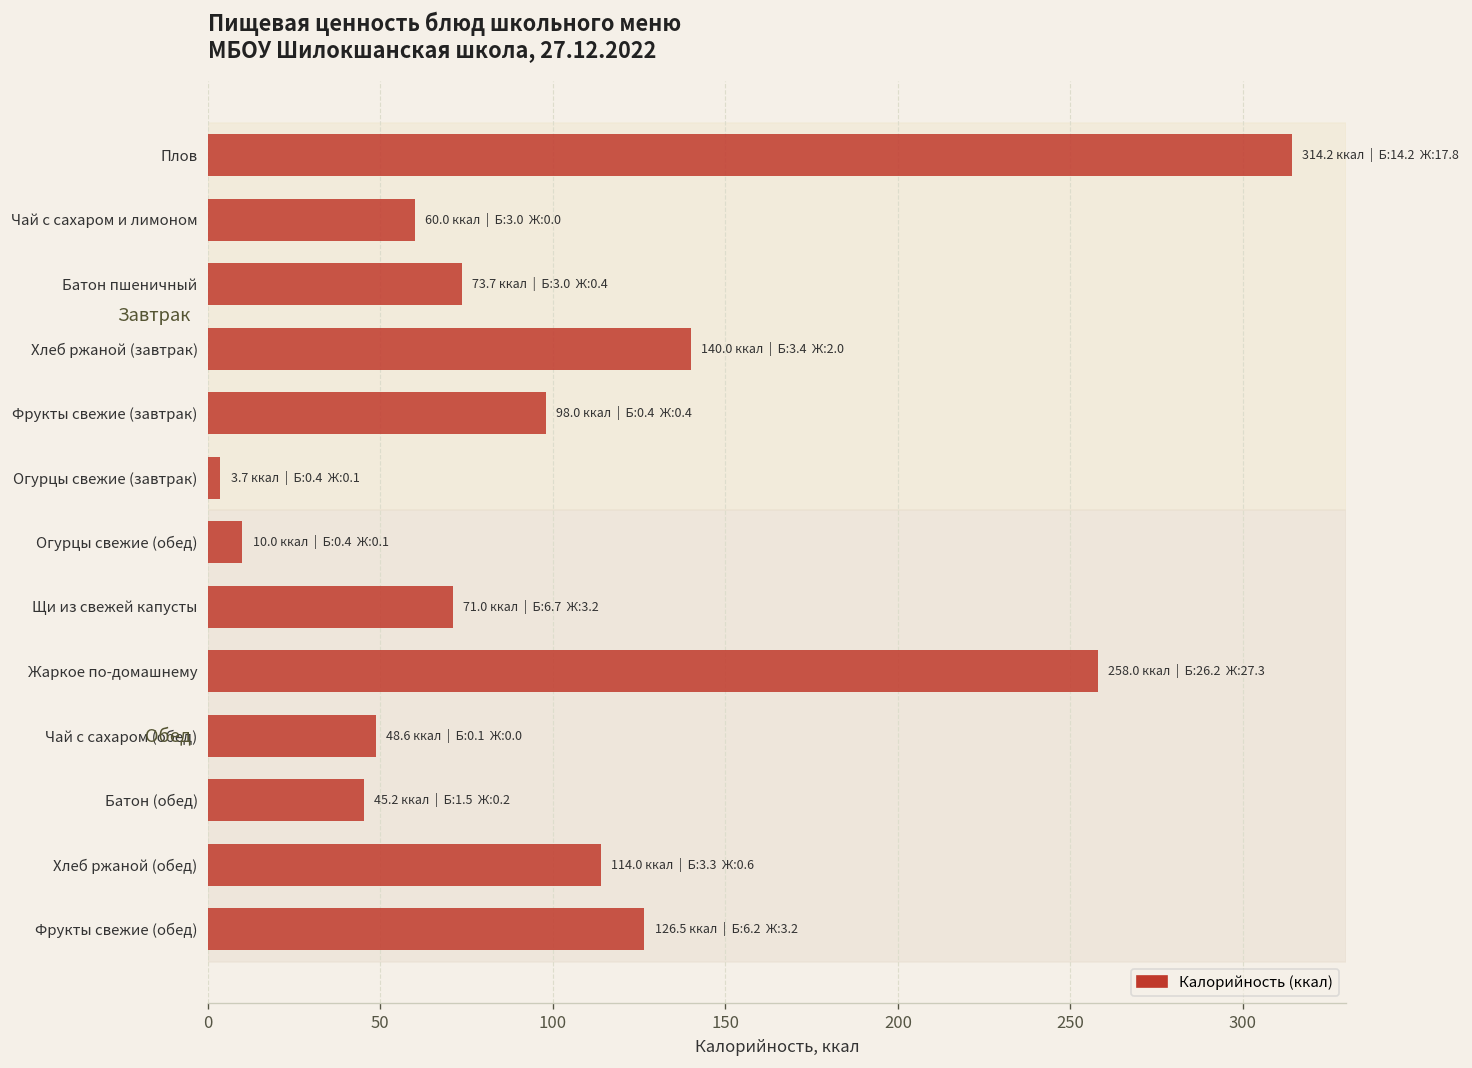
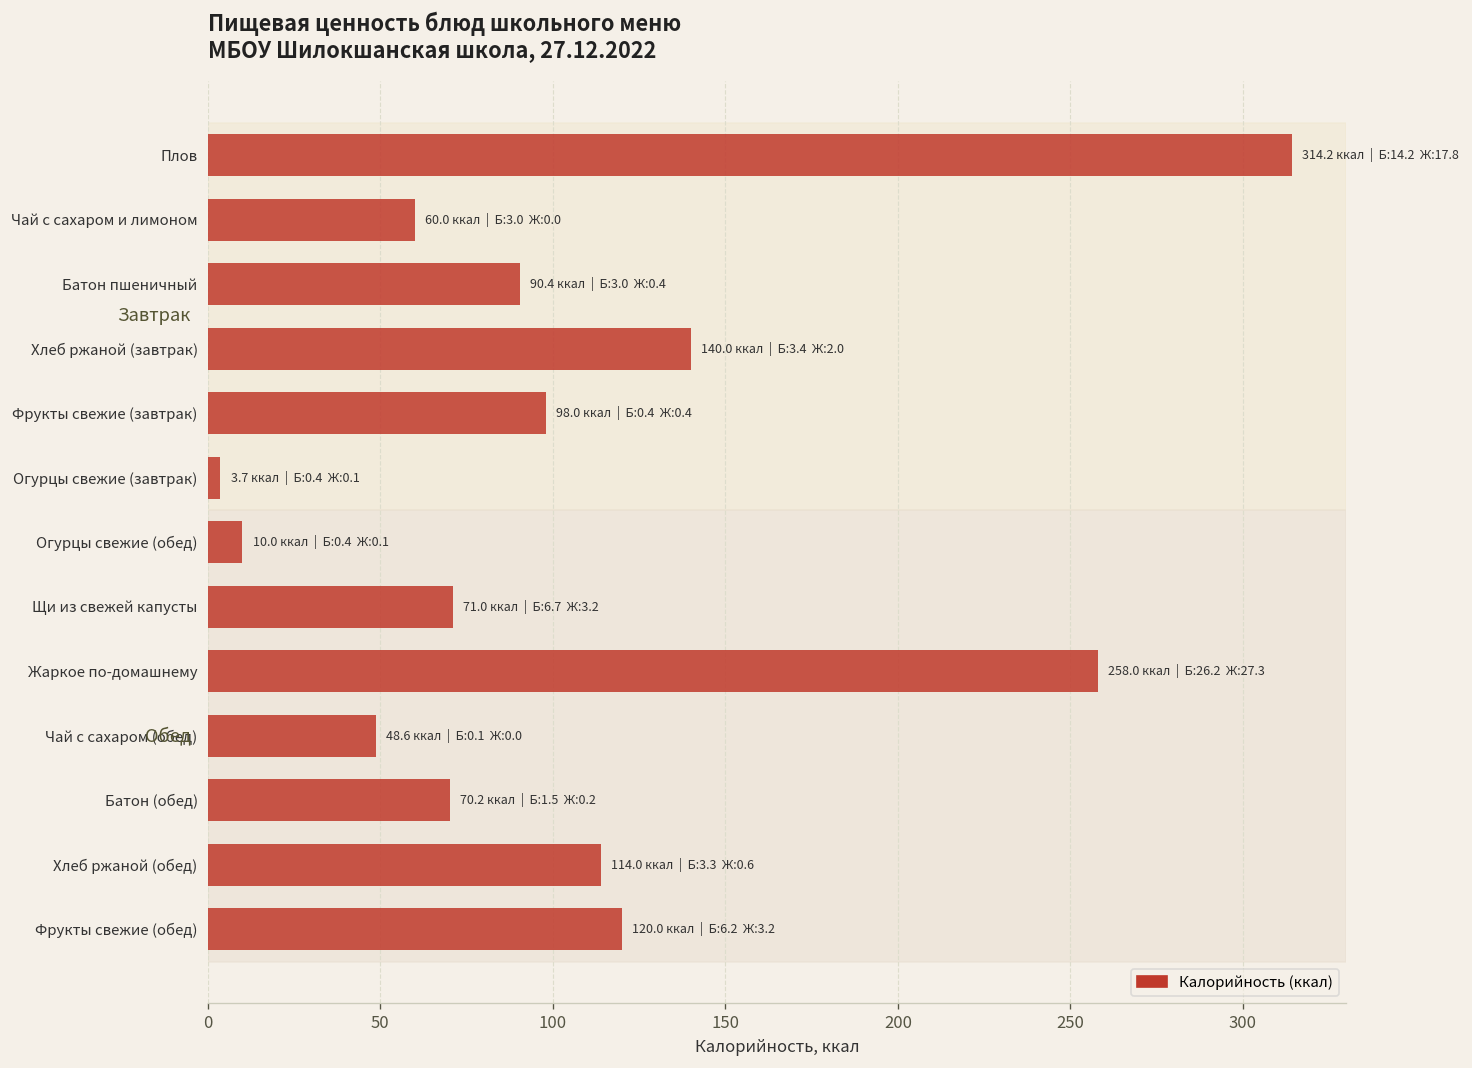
Батон пшеничный: 73.7 -> 90.4
Батон (обед): 45.2 -> 70.2
Фрукты свежие (обед): 126.5 -> 120.0
